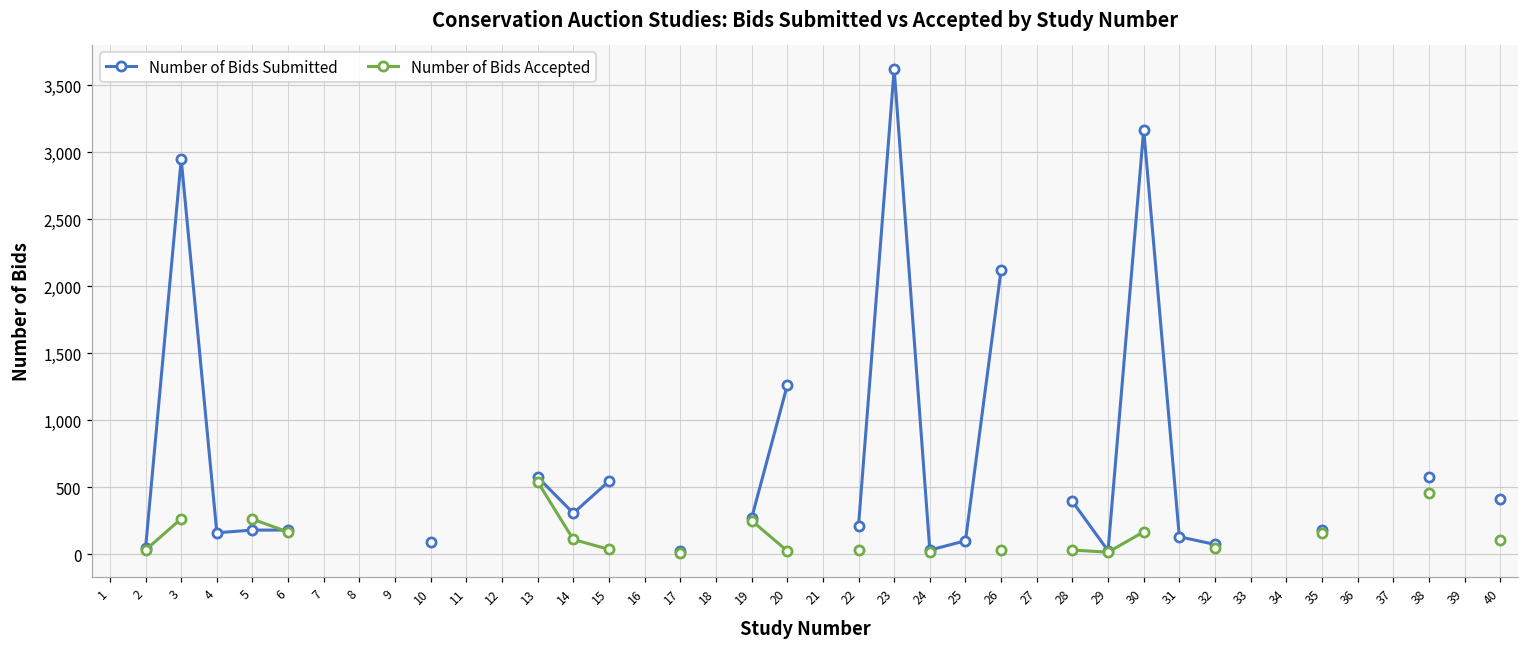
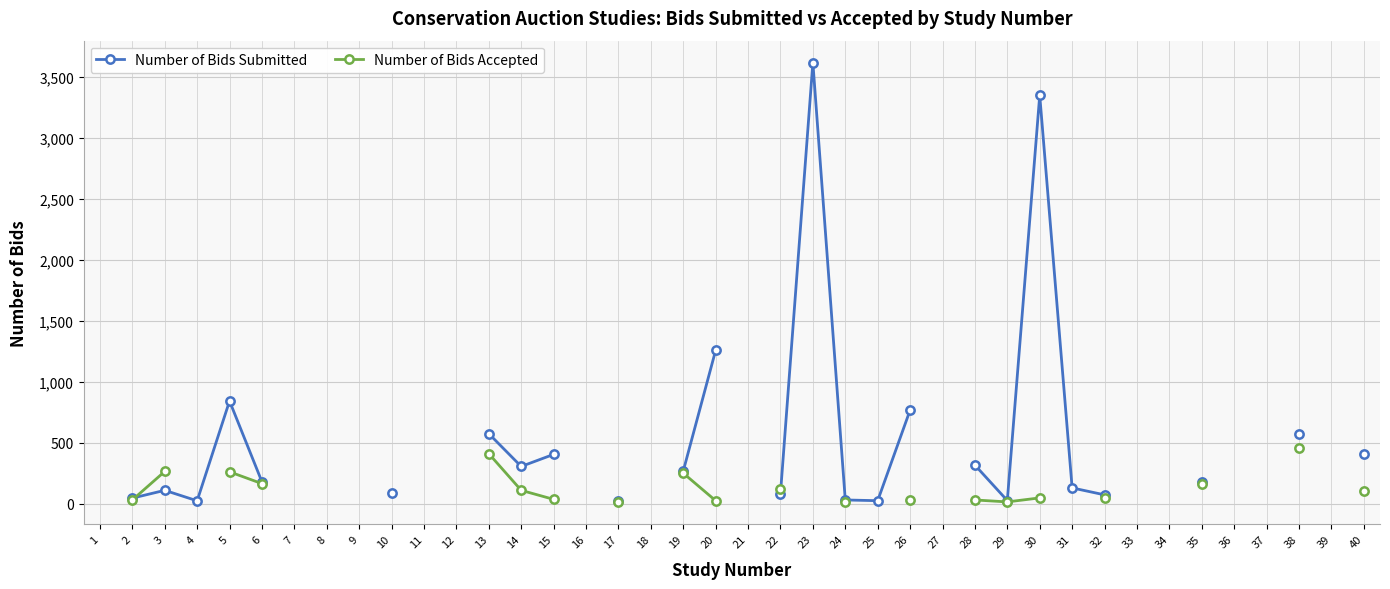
Number of Bids Submitted, 3: 2,950 -> 110
Number of Bids Submitted, 4: 160 -> 20
Number of Bids Submitted, 5: 180 -> 840
Number of Bids Accepted, 13: 540 -> 410
Number of Bids Submitted, 15: 550 -> 410
Number of Bids Submitted, 22: 210 -> 80
Number of Bids Accepted, 22: 30 -> 120
Number of Bids Submitted, 25: 100 -> 30
Number of Bids Submitted, 26: 2,120 -> 770
Number of Bids Submitted, 28: 390 -> 320
Number of Bids Submitted, 30: 3,170 -> 3,350
Number of Bids Accepted, 30: 170 -> 50
